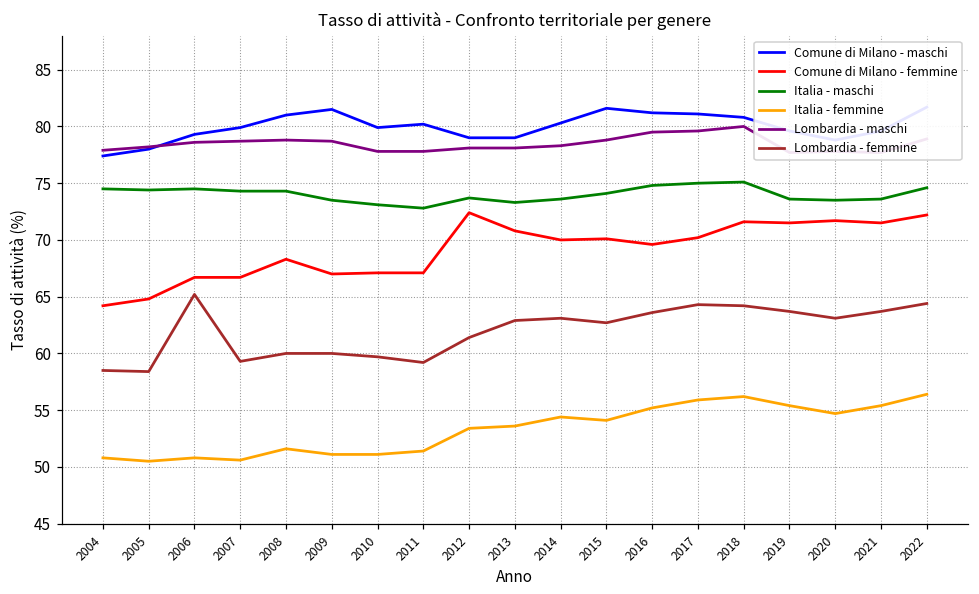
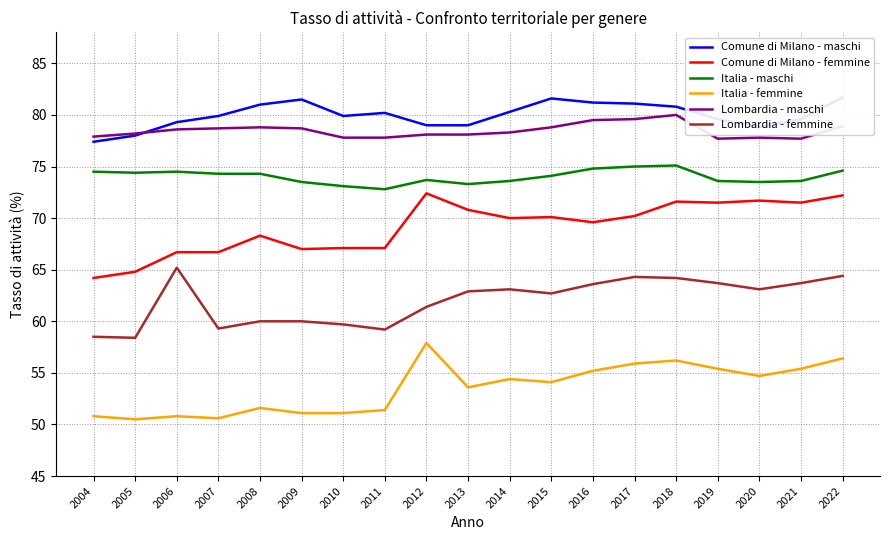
Italia - femmine, 2012: 53.4 -> 57.9
